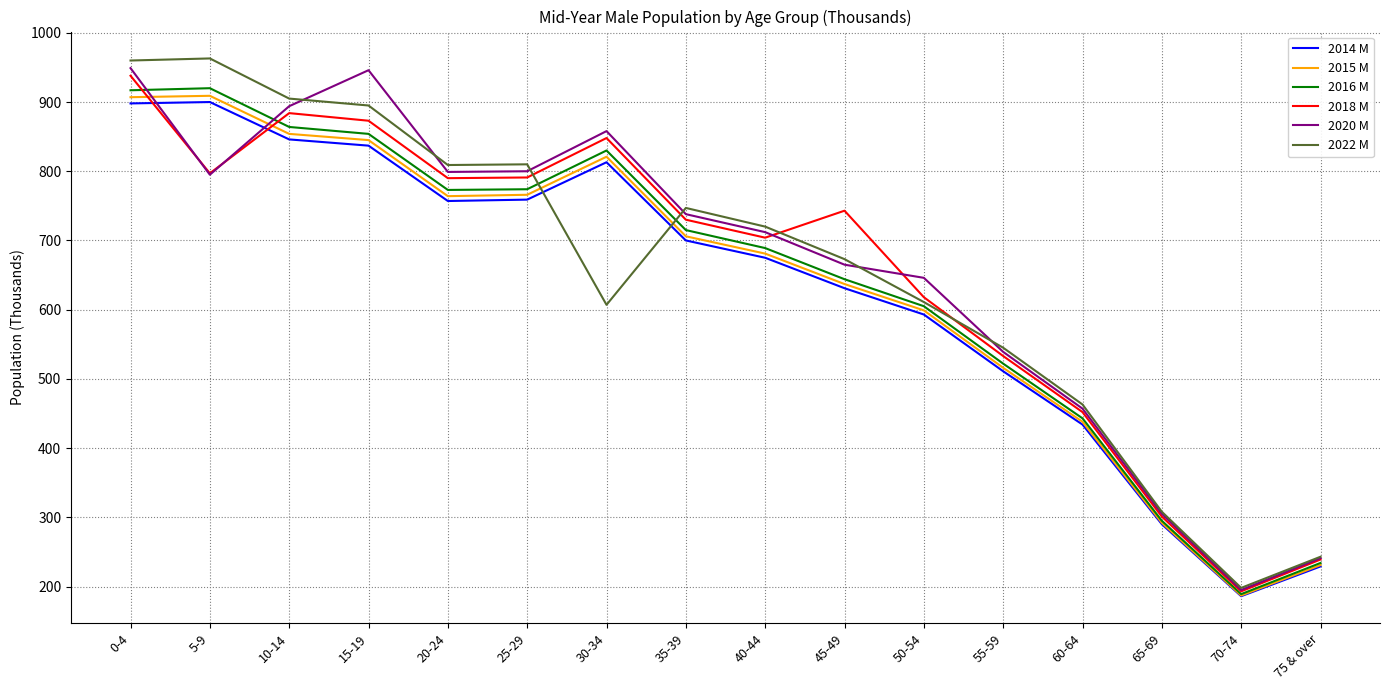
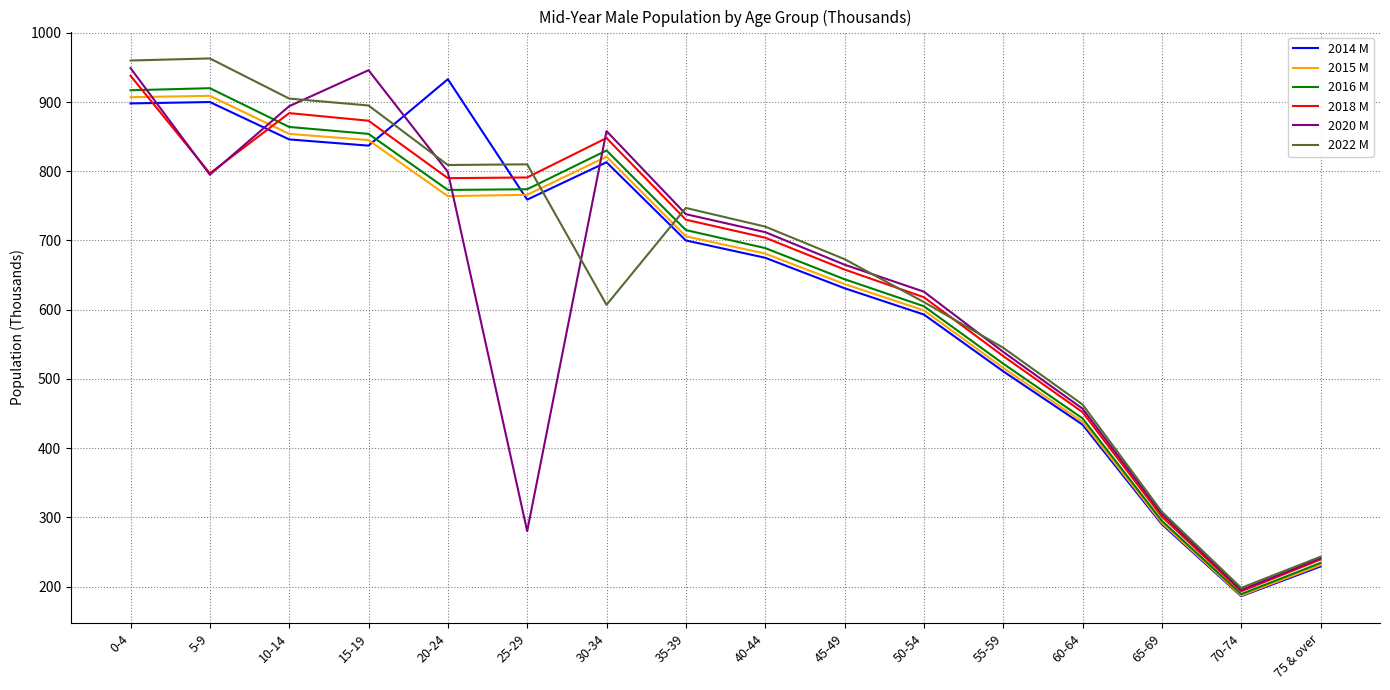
2014 M, 20-24: 760 -> 930
2020 M, 25-29: 800 -> 280
2018 M, 45-49: 740 -> 660
2020 M, 50-54: 650 -> 630
